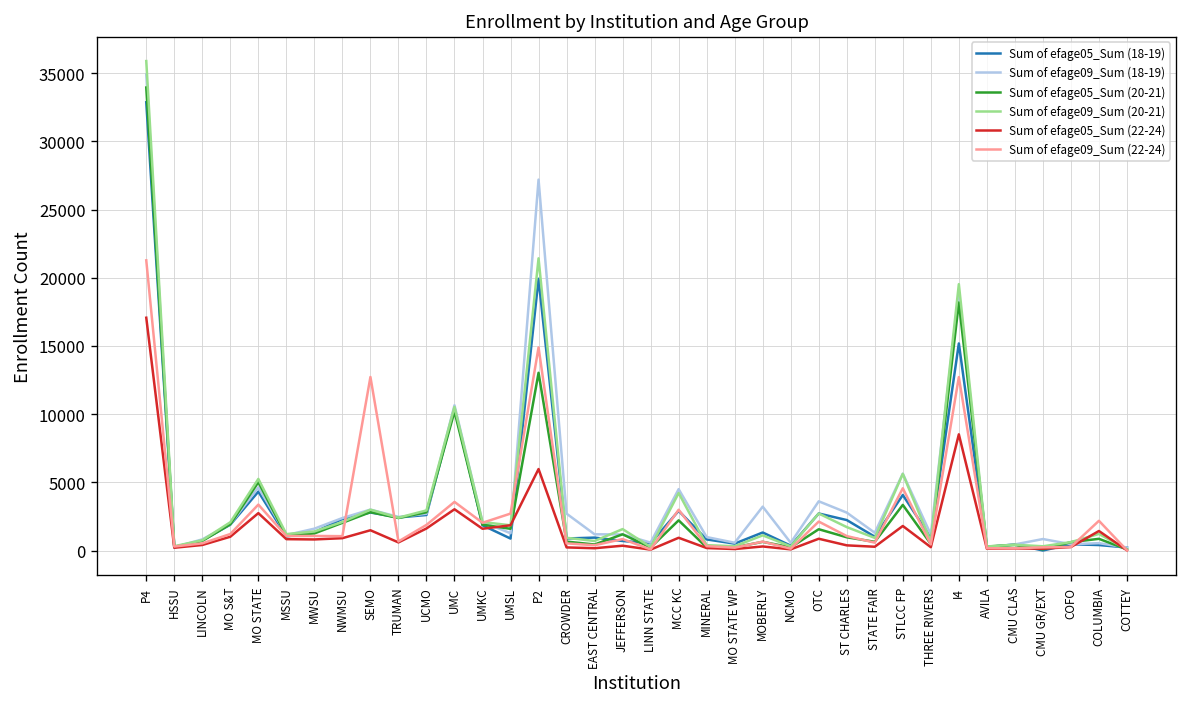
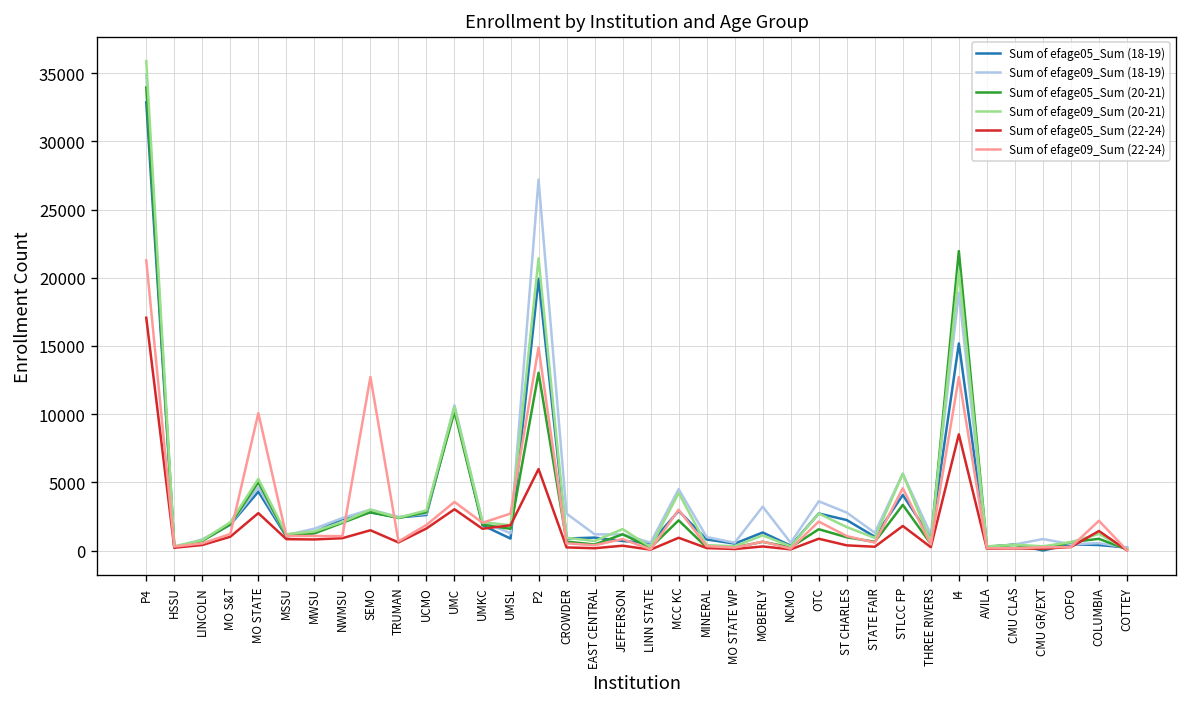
Sum of efage09_Sum (22-24), MO STATE: 3400 -> 10100
Sum of efage05_Sum (20-21), I4: 18200 -> 22000
Sum of efage09_Sum (20-21), I4: 19500 -> 20400
